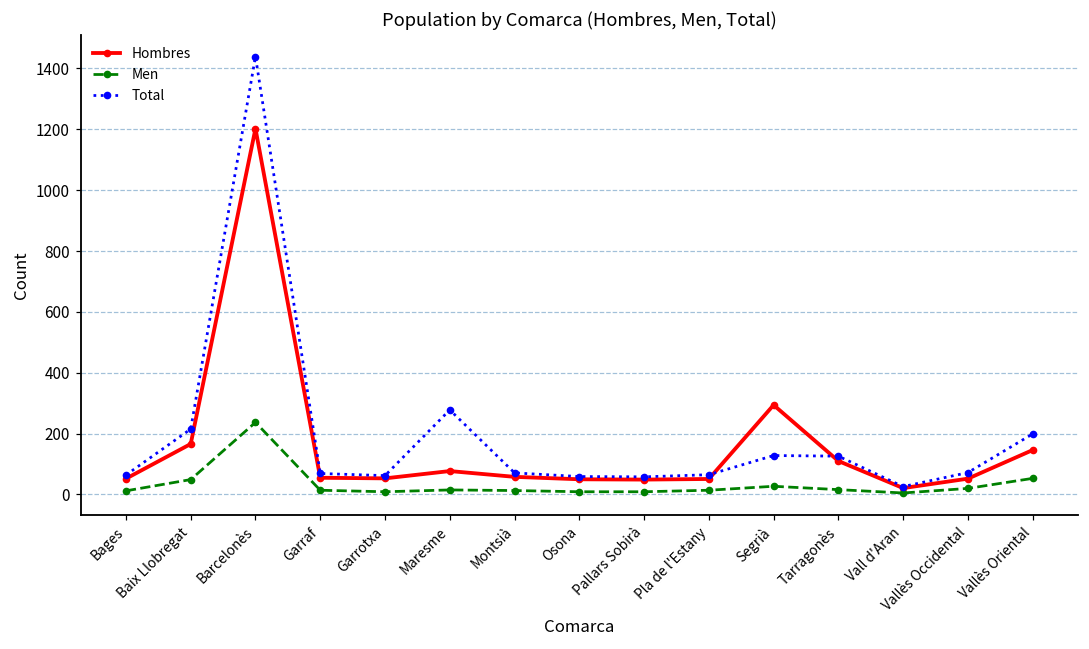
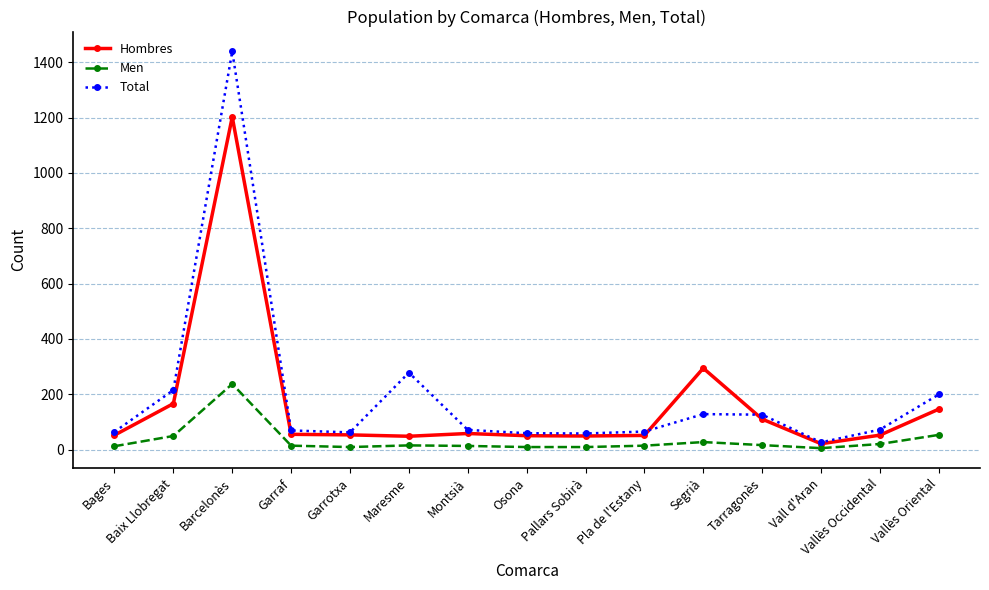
Hombres, Maresme: 80 -> 50
